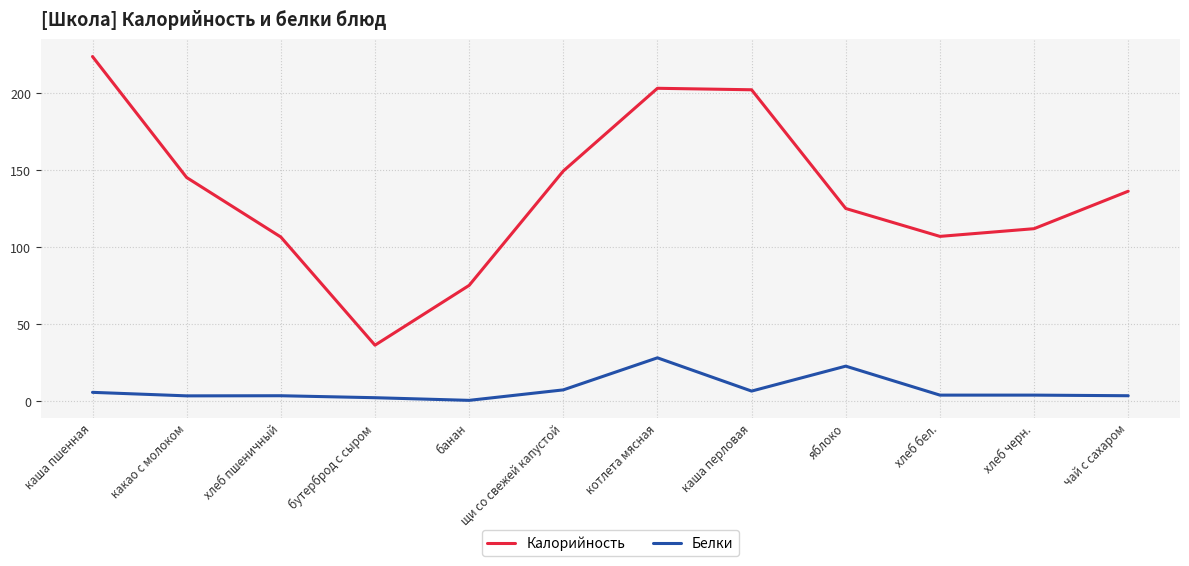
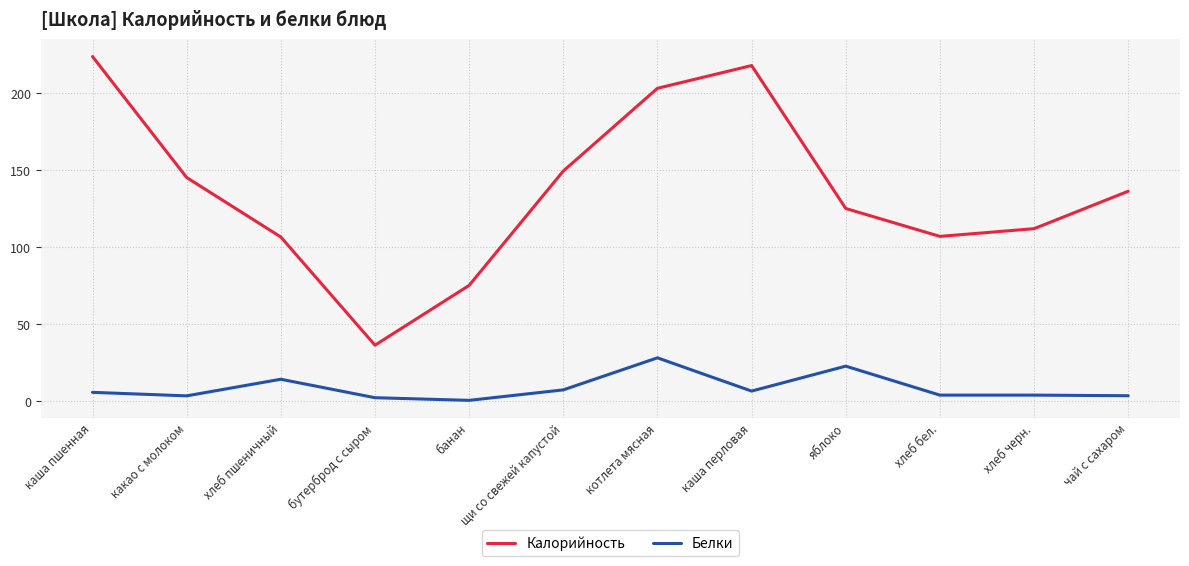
Белки, хлеб пшеничный: 4 -> 14
Калорийность, каша перловая: 202 -> 218
